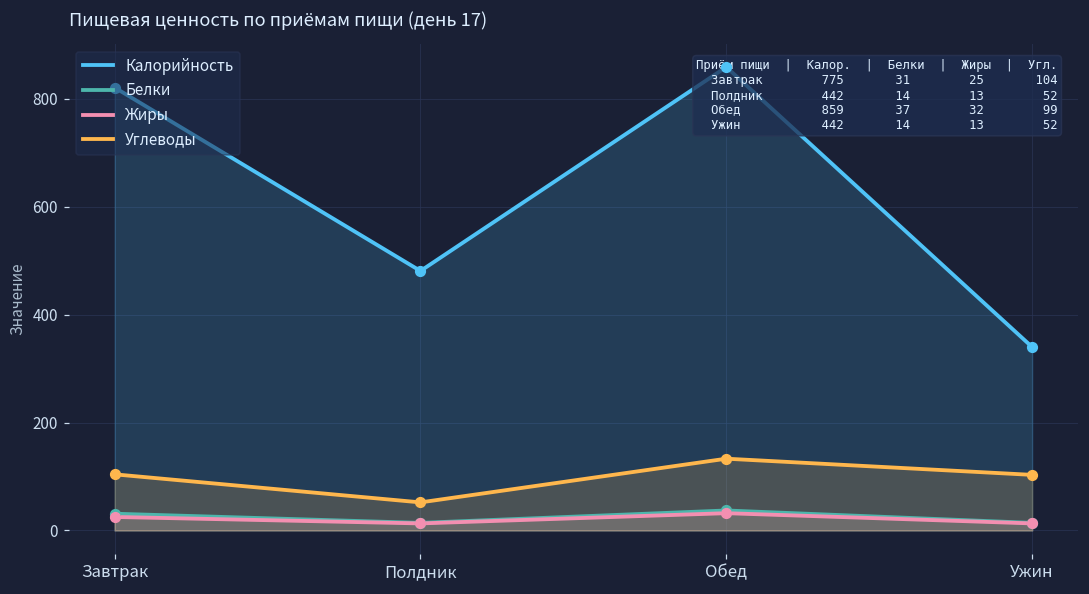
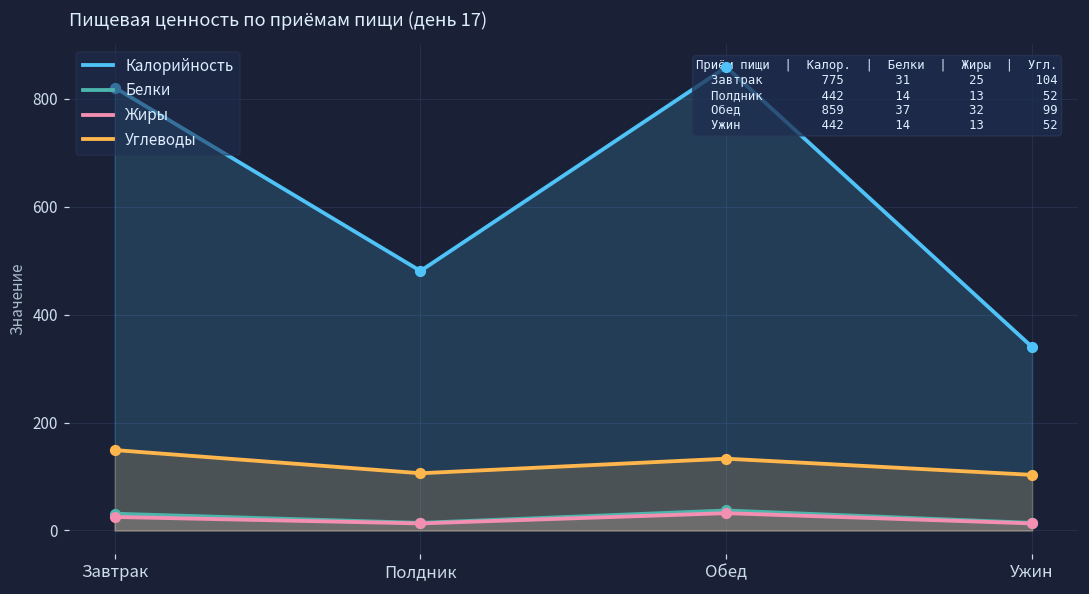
Углеводы, Завтрак: 100 -> 150
Углеводы, Полдник: 50 -> 110
